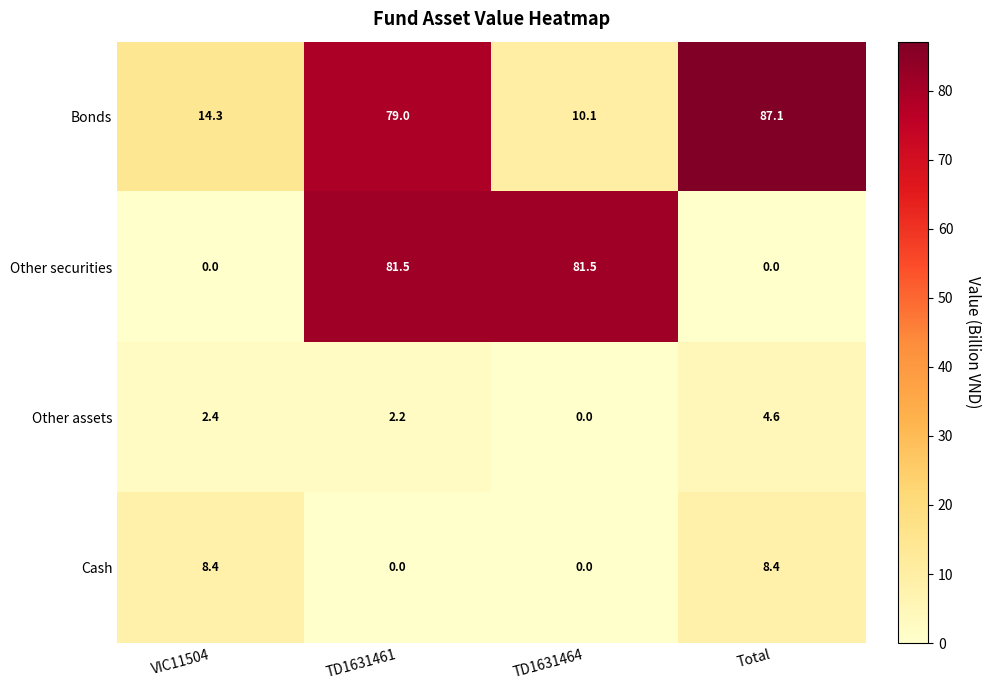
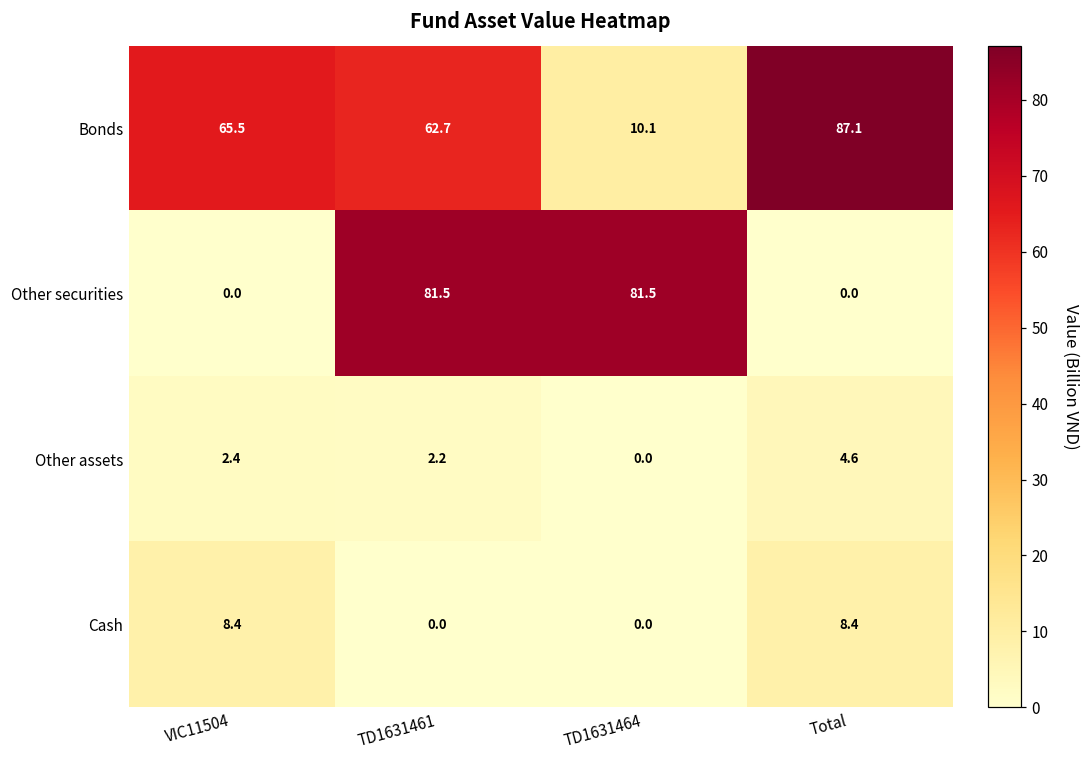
Bonds, VIC11504: 14.3 -> 65.5
Bonds, TD1631461: 79.0 -> 62.7
